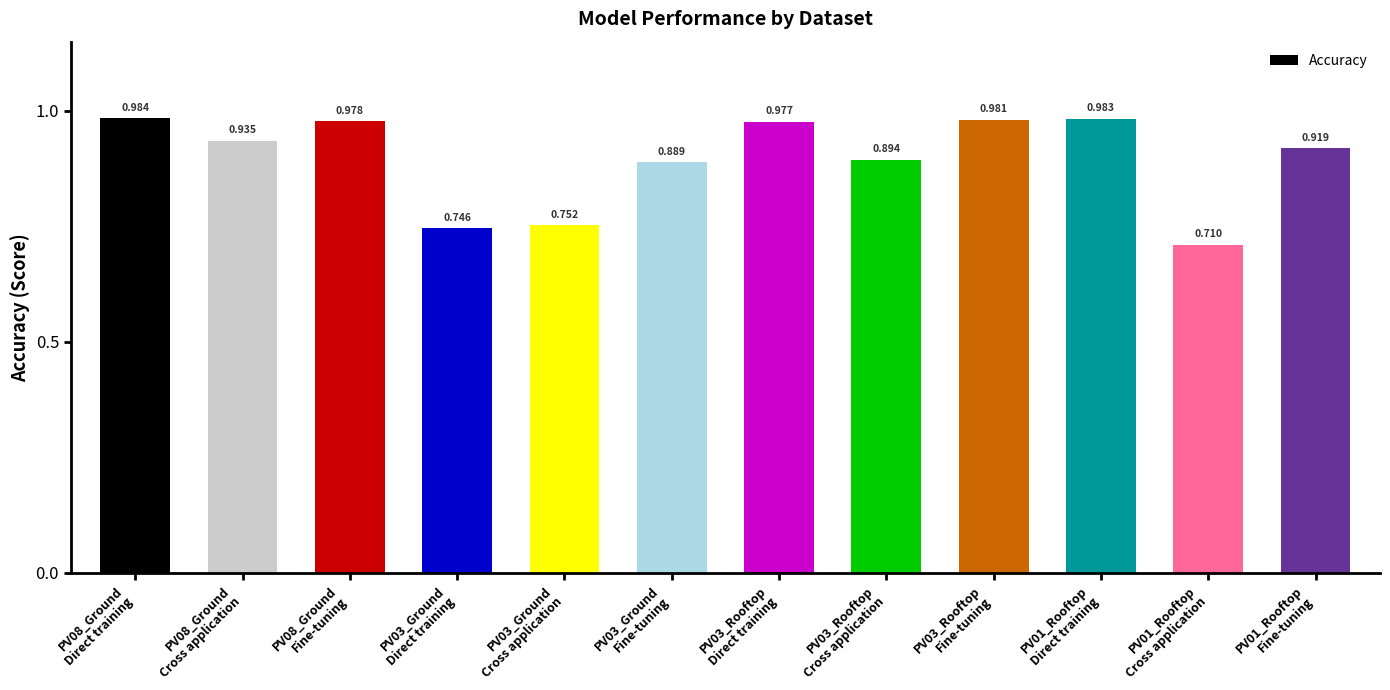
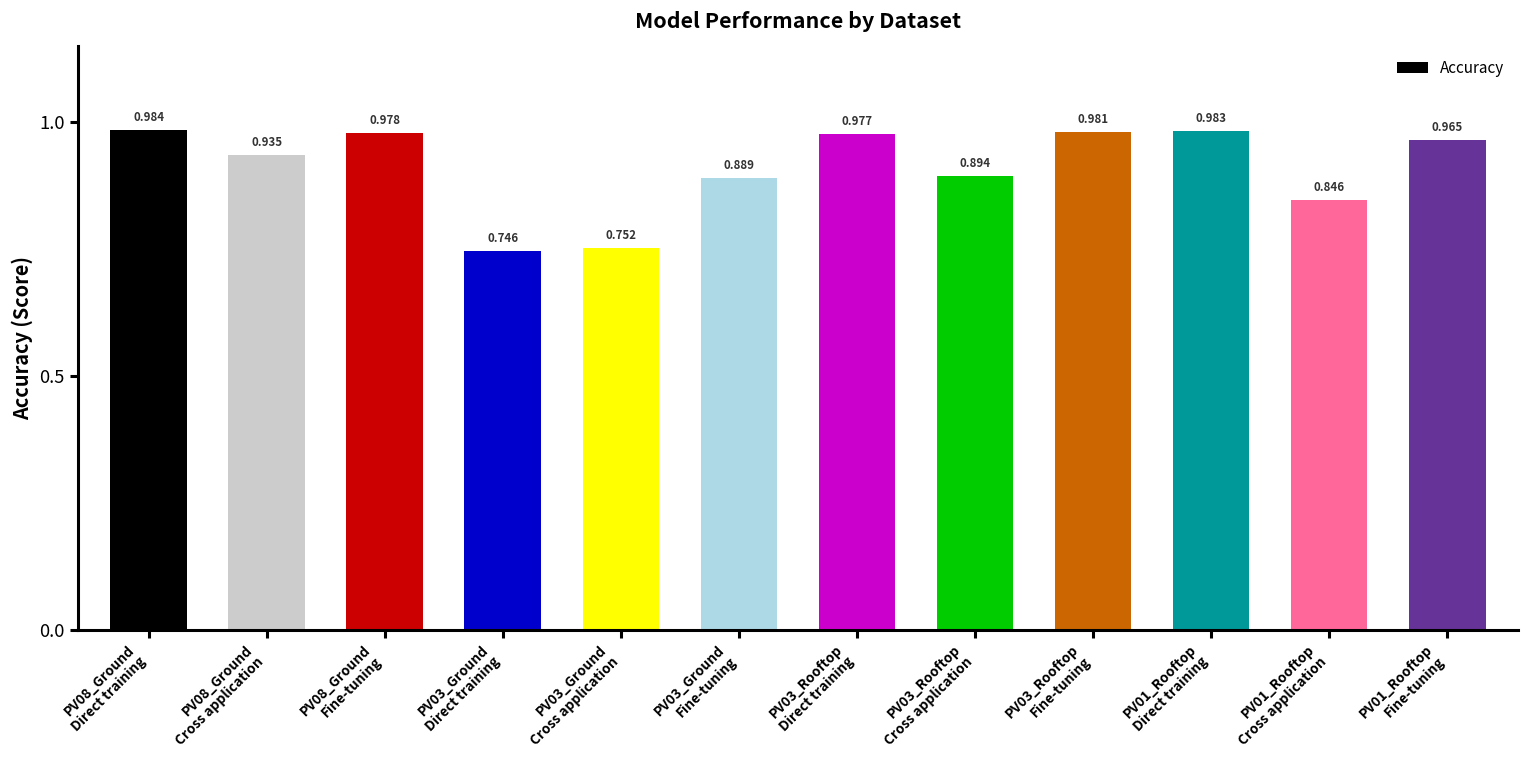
PV01_Rooftop Cross application: 0.710 -> 0.846
PV01_Rooftop Fine-tuning: 0.919 -> 0.965
